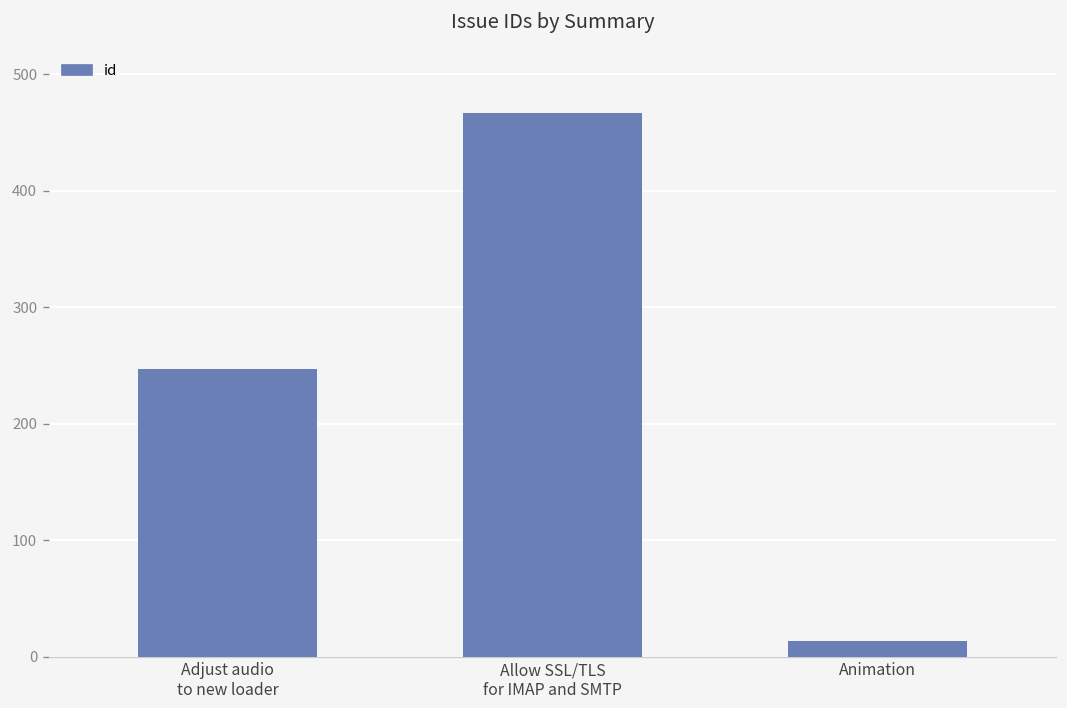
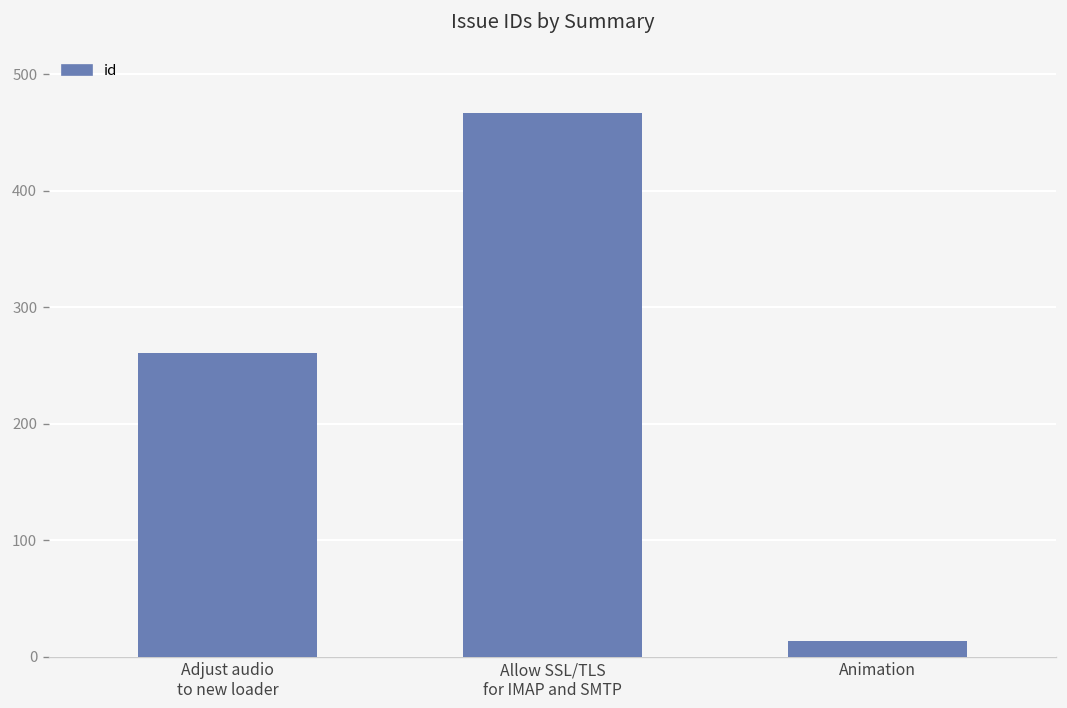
Adjust audio to new loader: 250 -> 260
